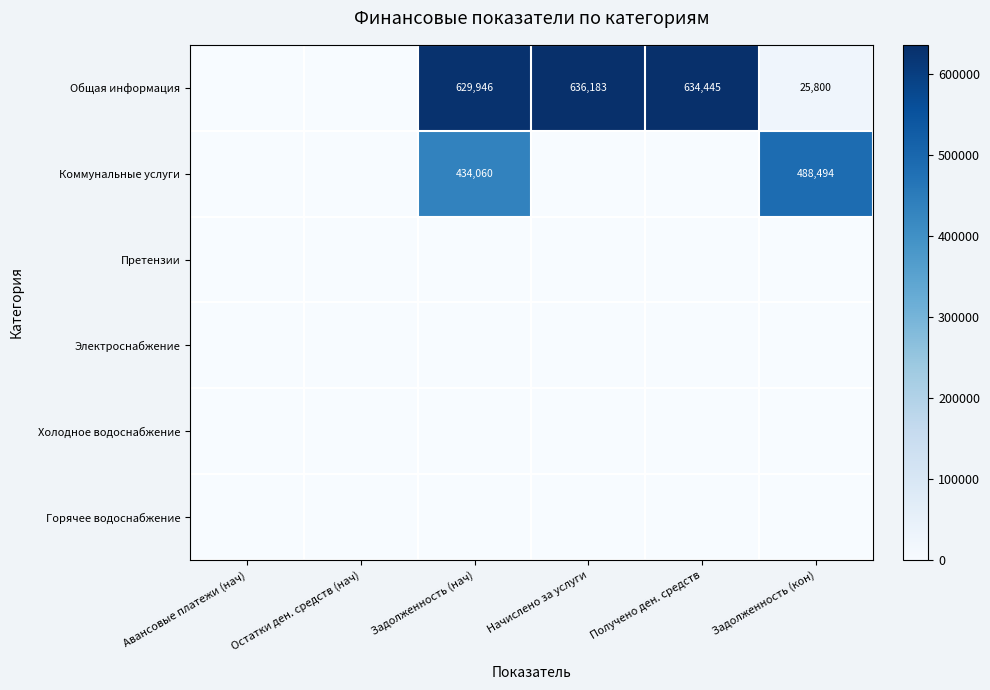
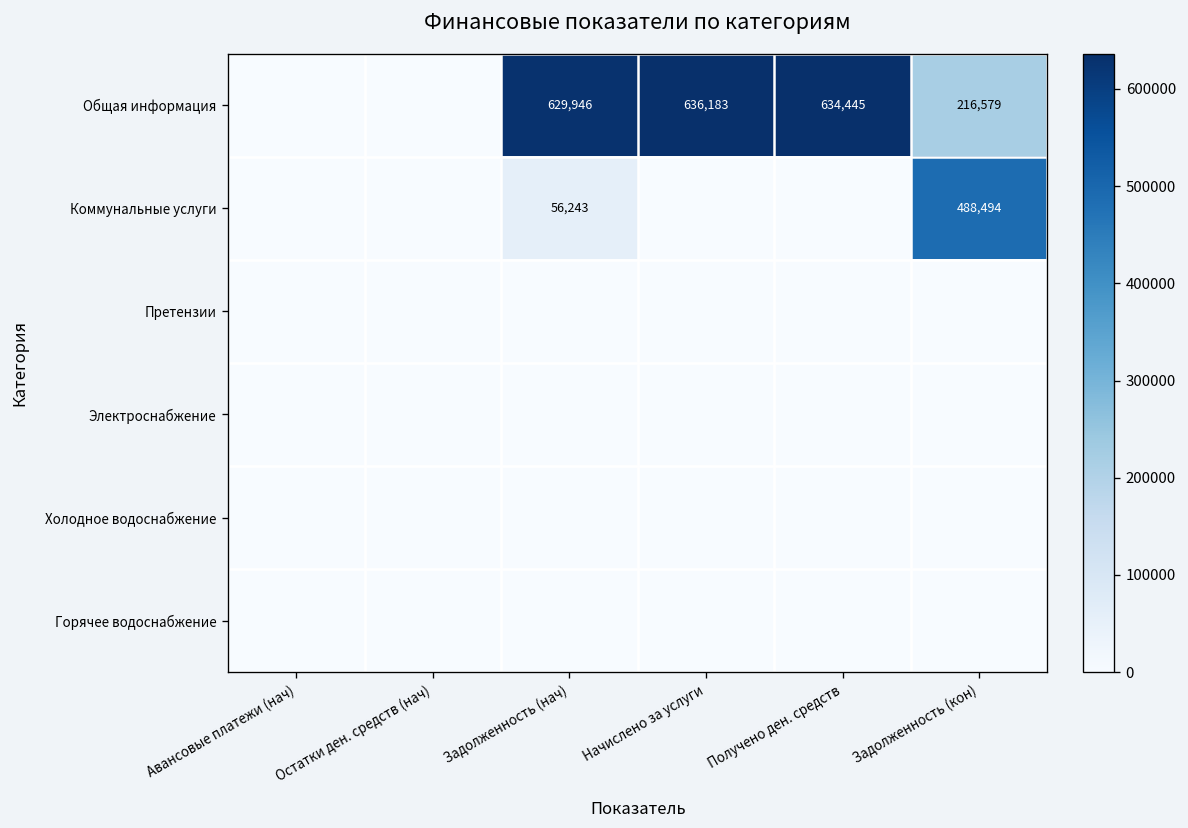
Общая информация, Задолженность (кон): 25,800 -> 216,579
Коммунальные услуги, Задолженность (нач): 434,060 -> 56,243
